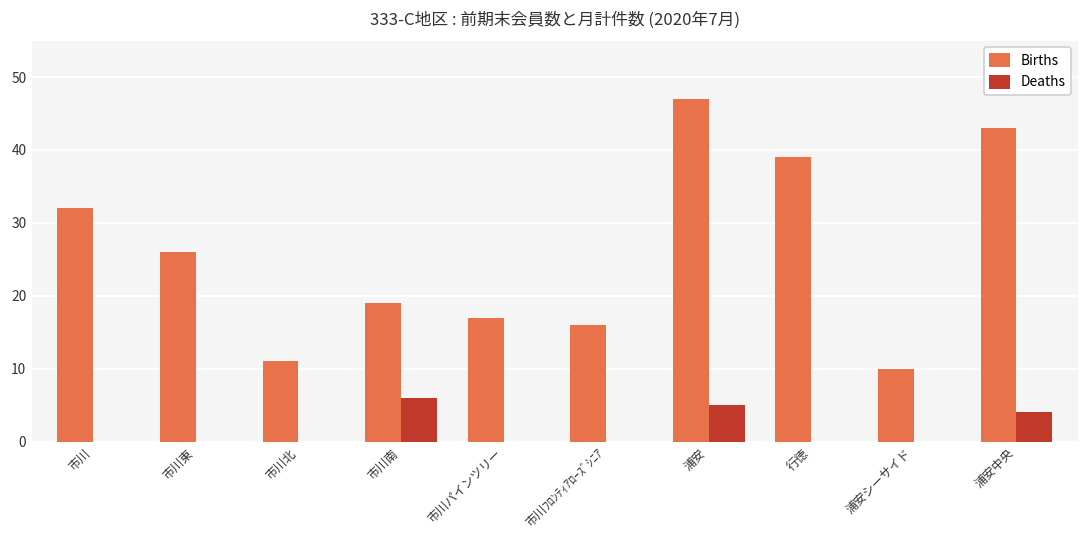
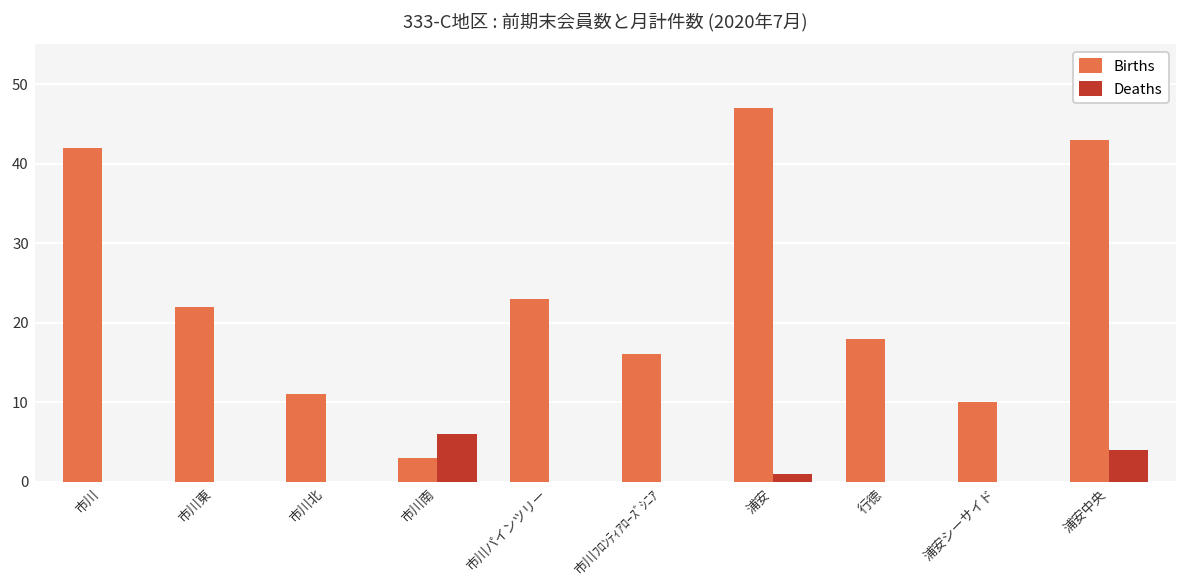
Births, 市川: 32 -> 42
Births, 市川東: 26 -> 22
Births, 市川南: 19 -> 3
Births, 市川パインツリー: 17 -> 23
Deaths, 浦安: 5 -> 1
Births, 行徳: 39 -> 18
